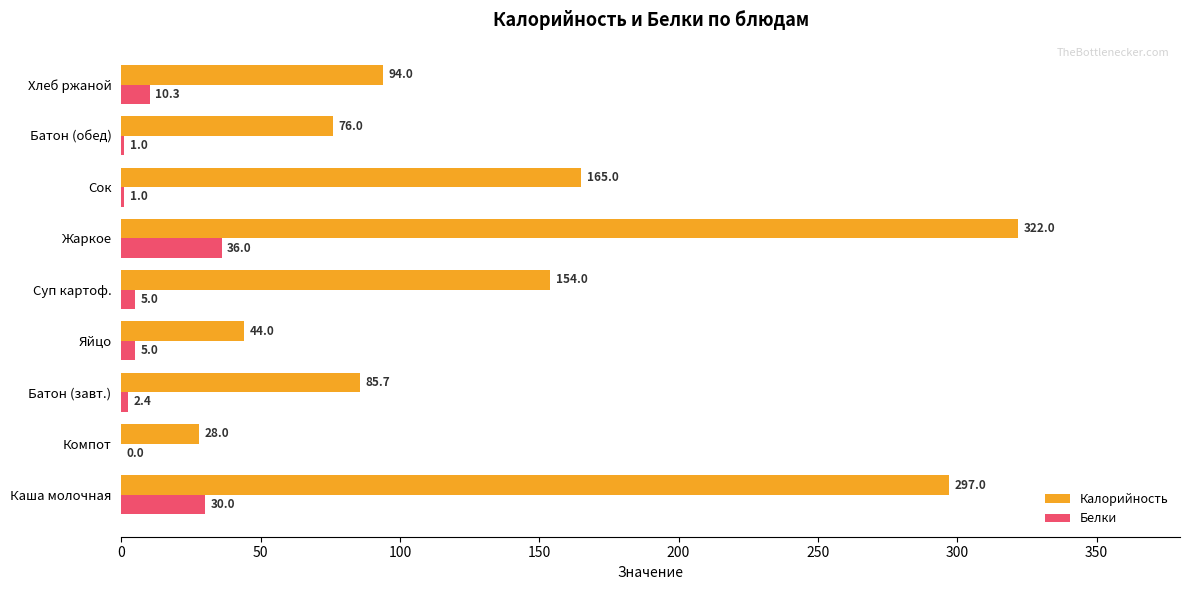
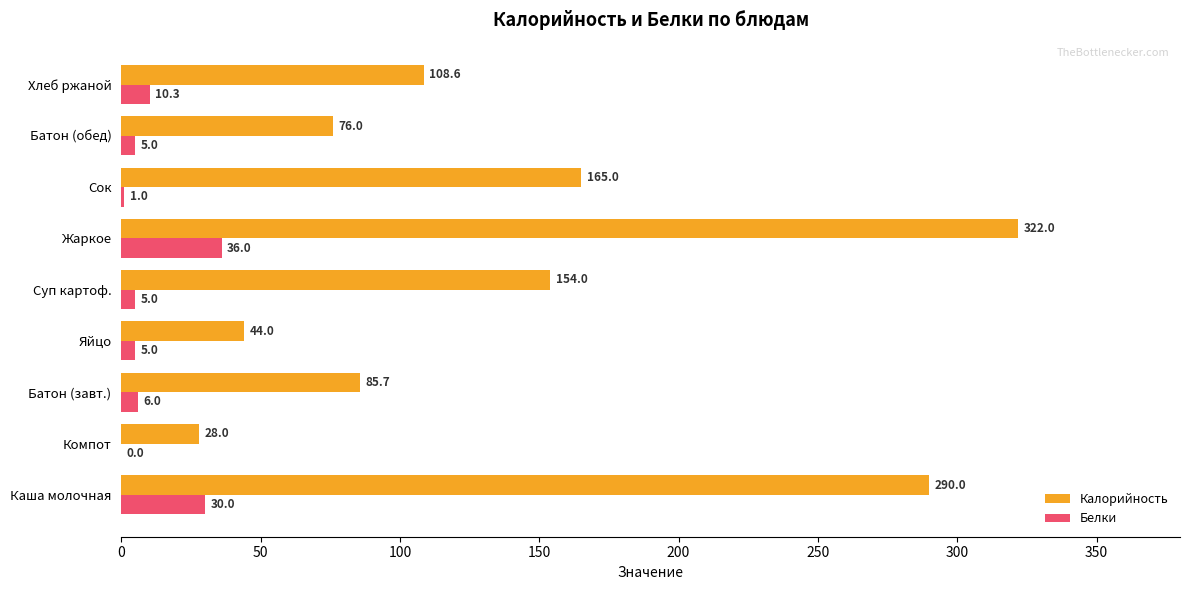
Калорийность, Хлеб ржаной: 94.0 -> 108.6
Белки, Батон (обед): 1.0 -> 5.0
Белки, Батон (завт.): 2.4 -> 6.0
Калорийность, Каша молочная: 297.0 -> 290.0
